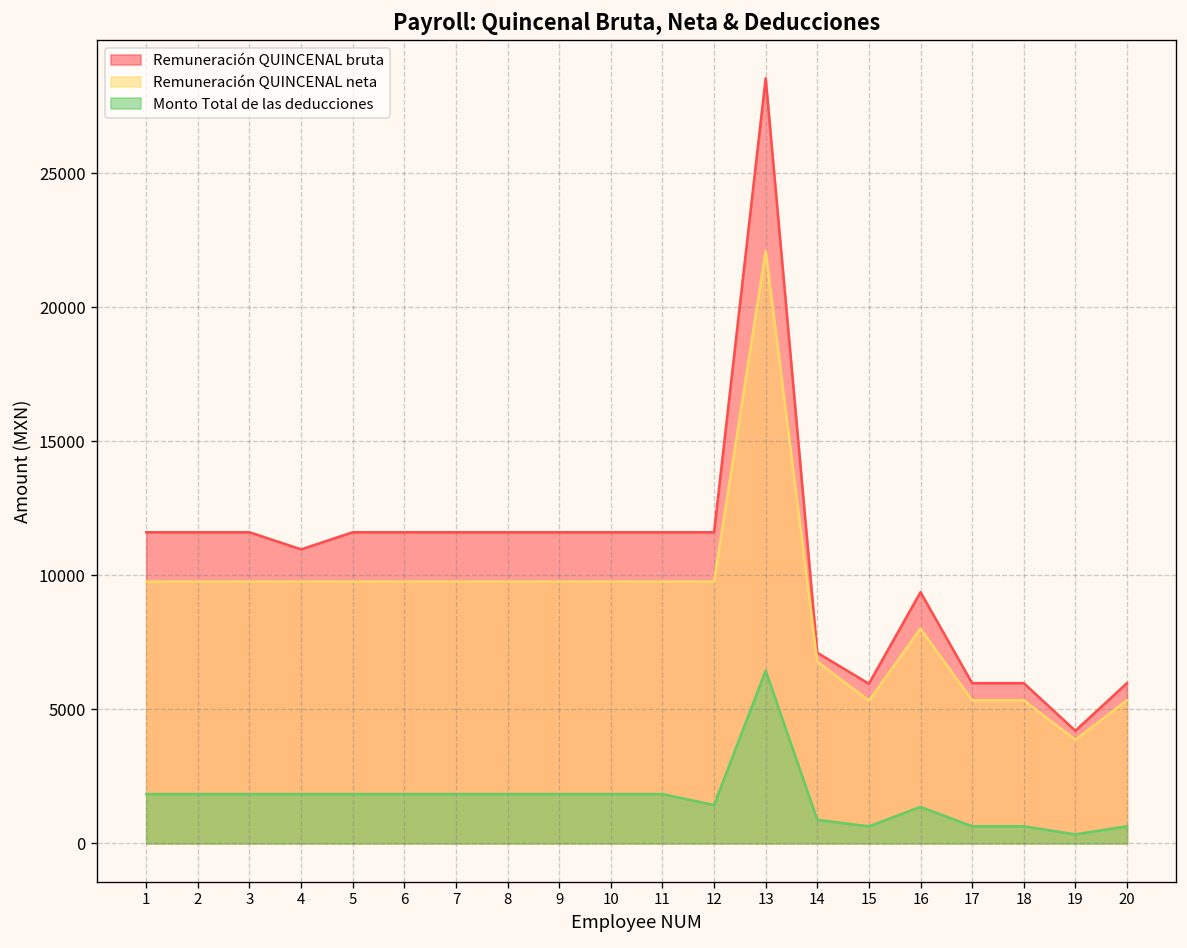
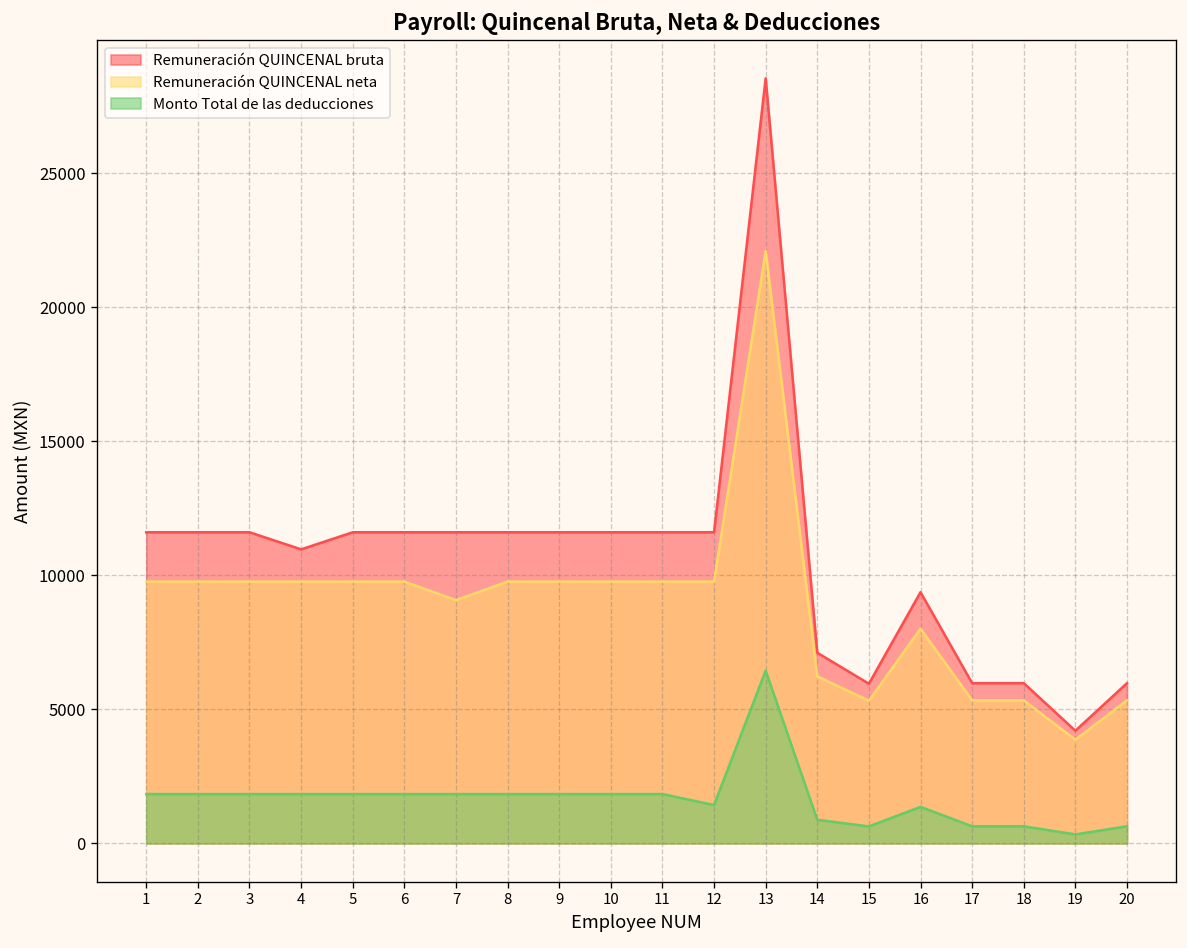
Remuneración QUINCENAL neta, 7: 9800 -> 9100
Remuneración QUINCENAL neta, 14: 6800 -> 6200
